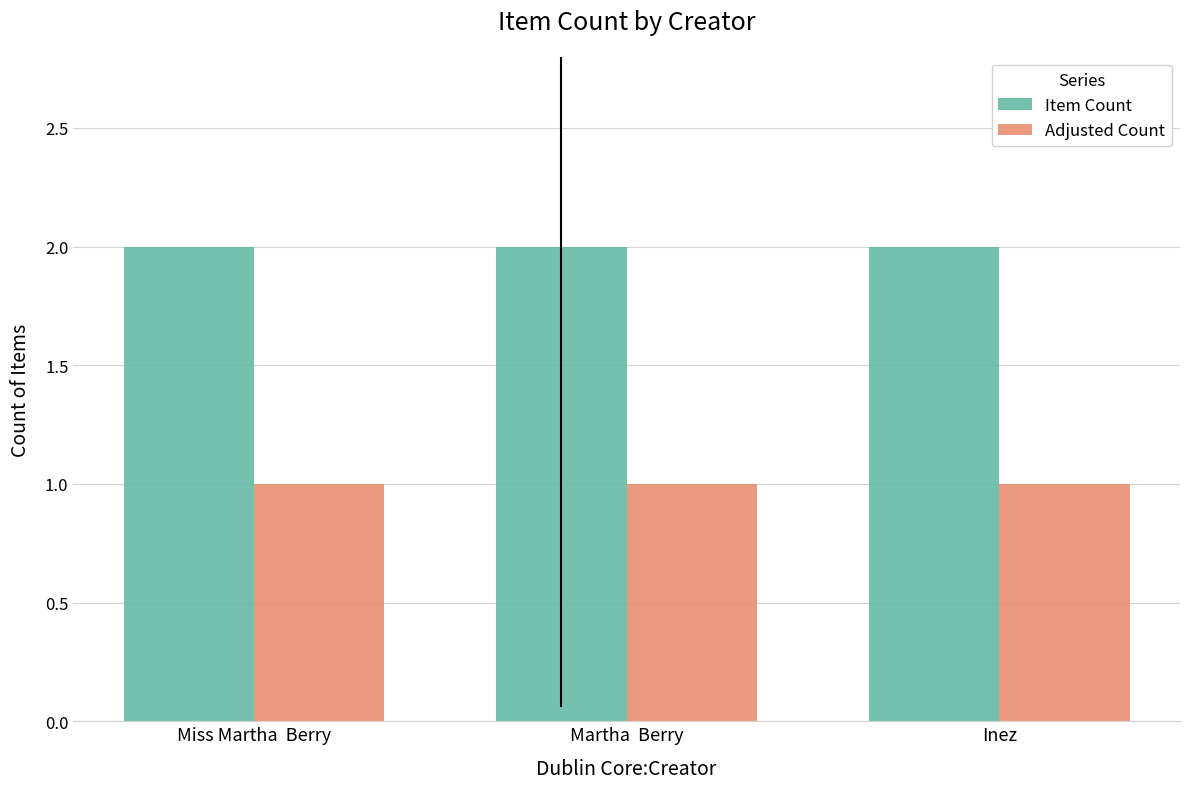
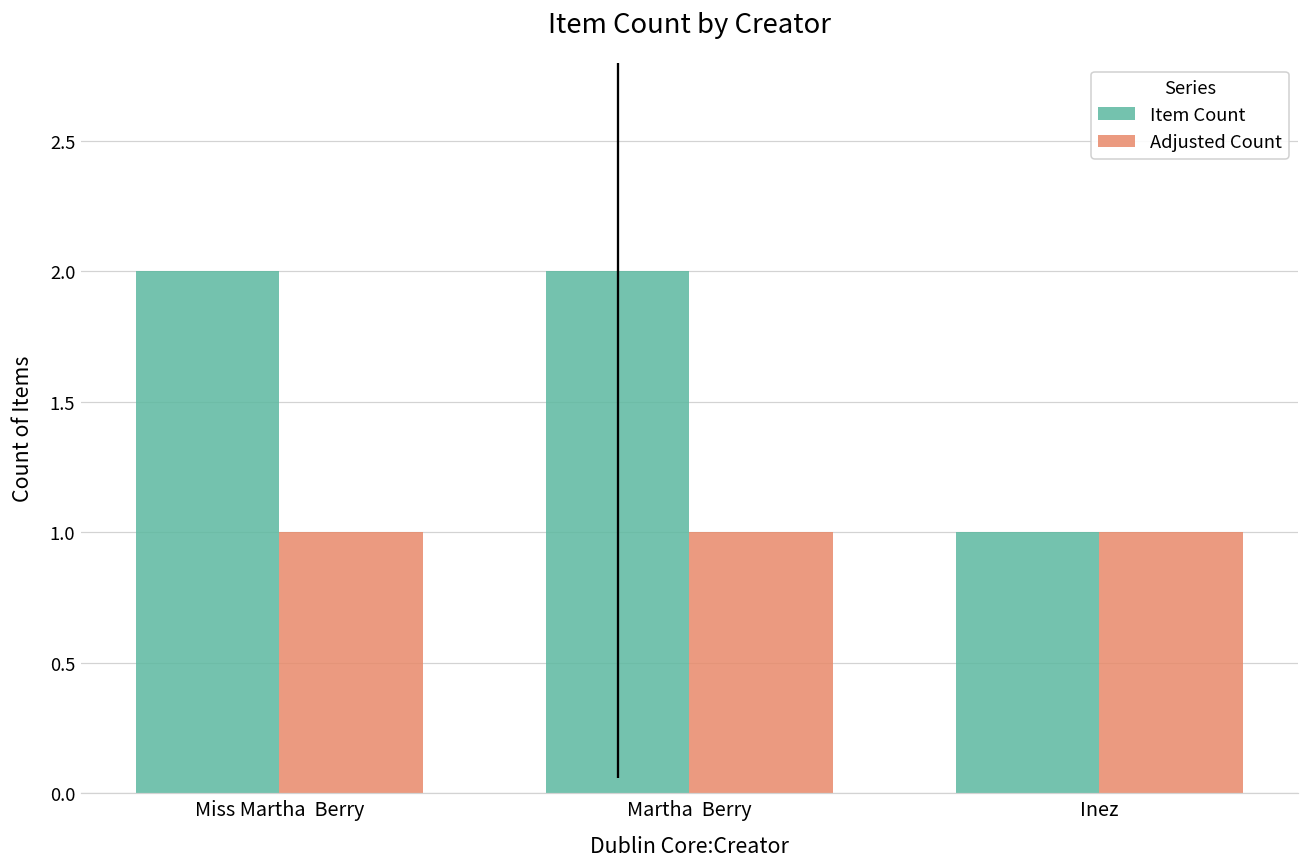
Item Count, Inez: 2 -> 1
